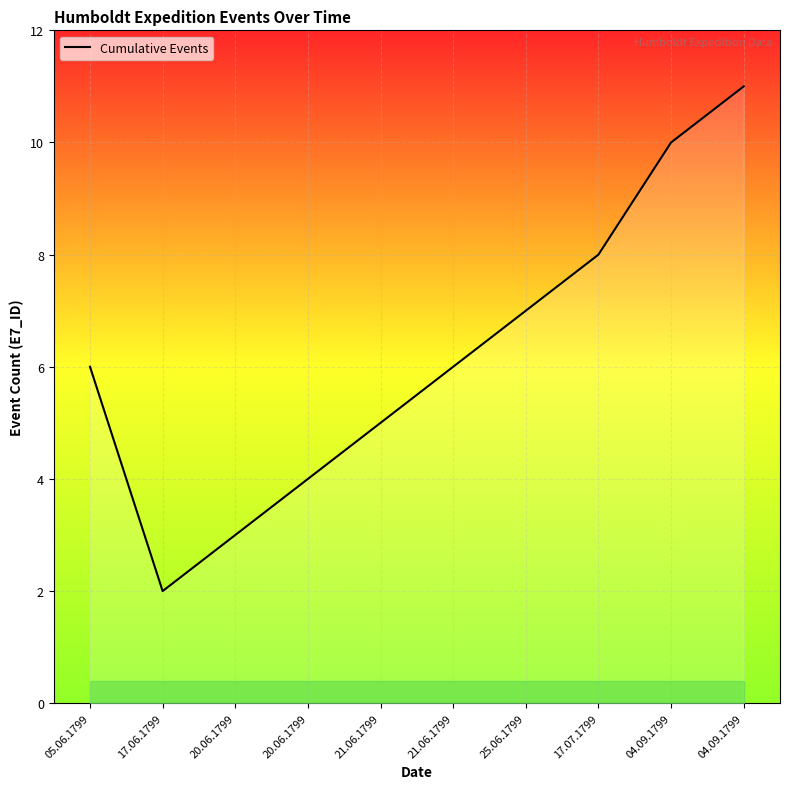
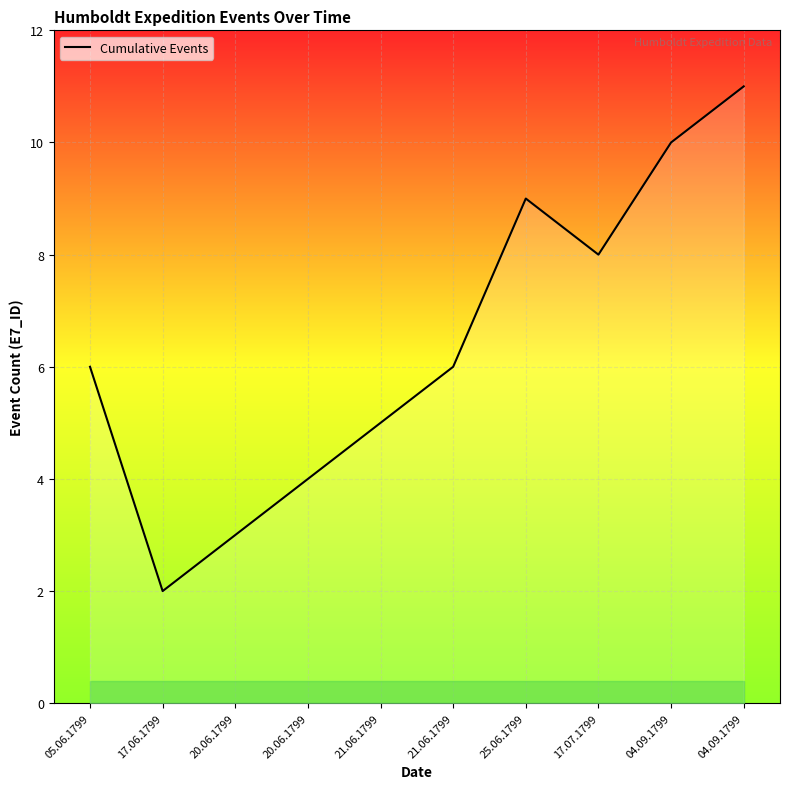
Cumulative Events, 25.06.1799: 7 -> 9
